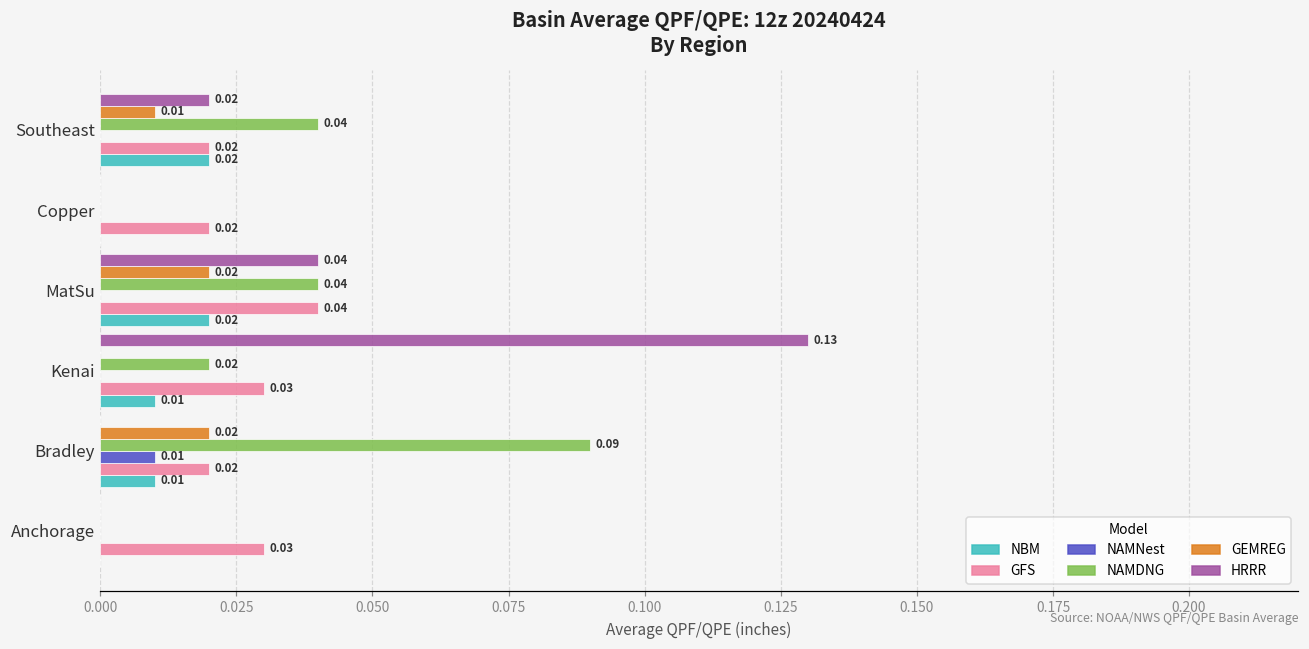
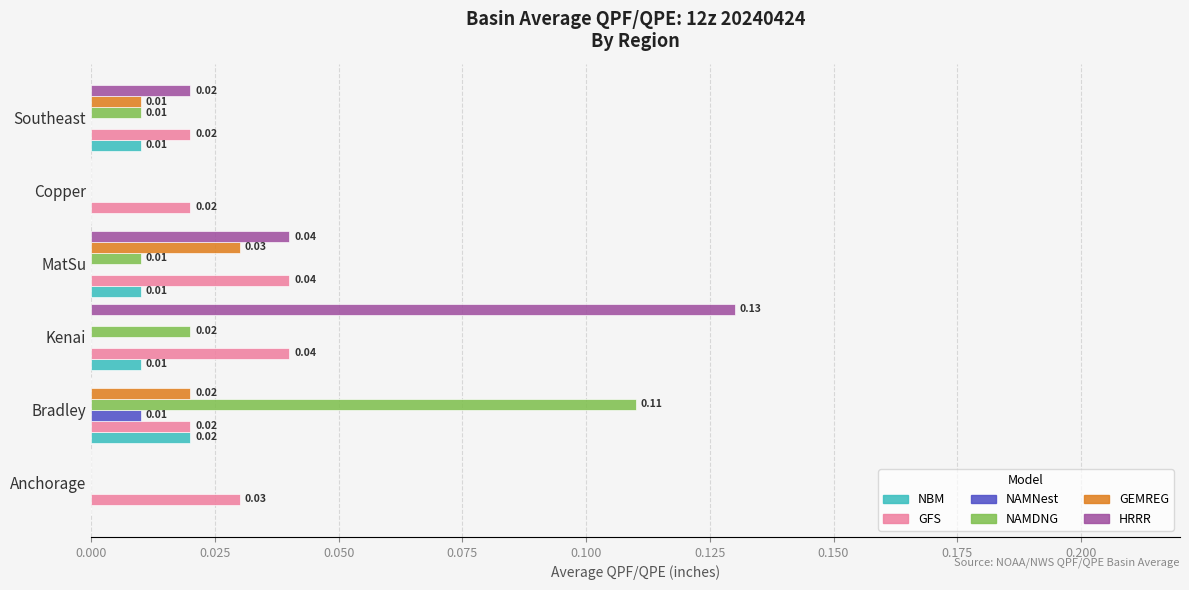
NAMDNG, Southeast: 0.04 -> 0.01
NBM, Southeast: 0.02 -> 0.01
GEMREG, MatSu: 0.02 -> 0.03
NAMDNG, MatSu: 0.04 -> 0.01
NBM, MatSu: 0.02 -> 0.01
GFS, Kenai: 0.03 -> 0.04
NAMDNG, Bradley: 0.09 -> 0.11
NBM, Bradley: 0.01 -> 0.02
